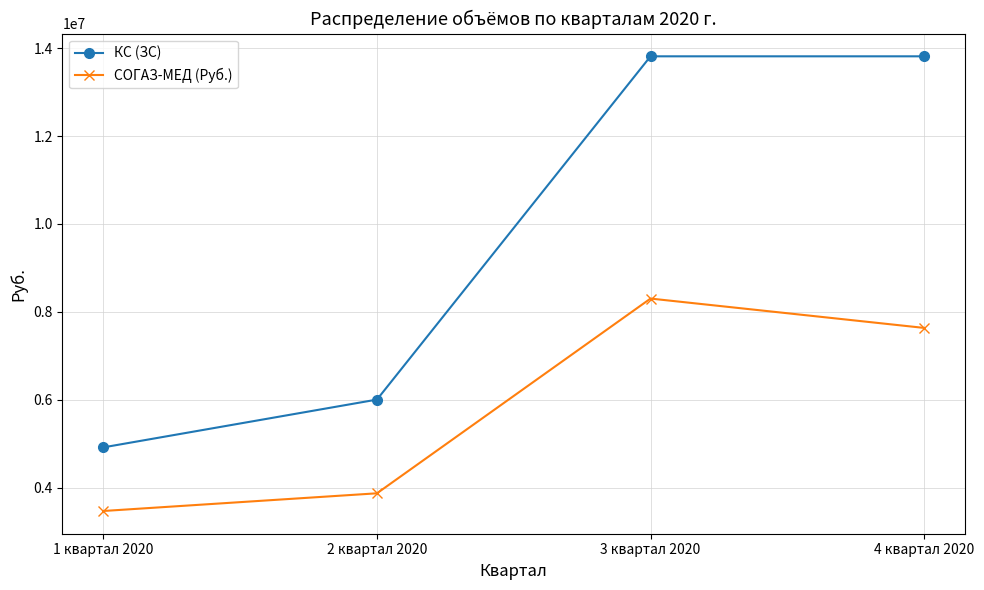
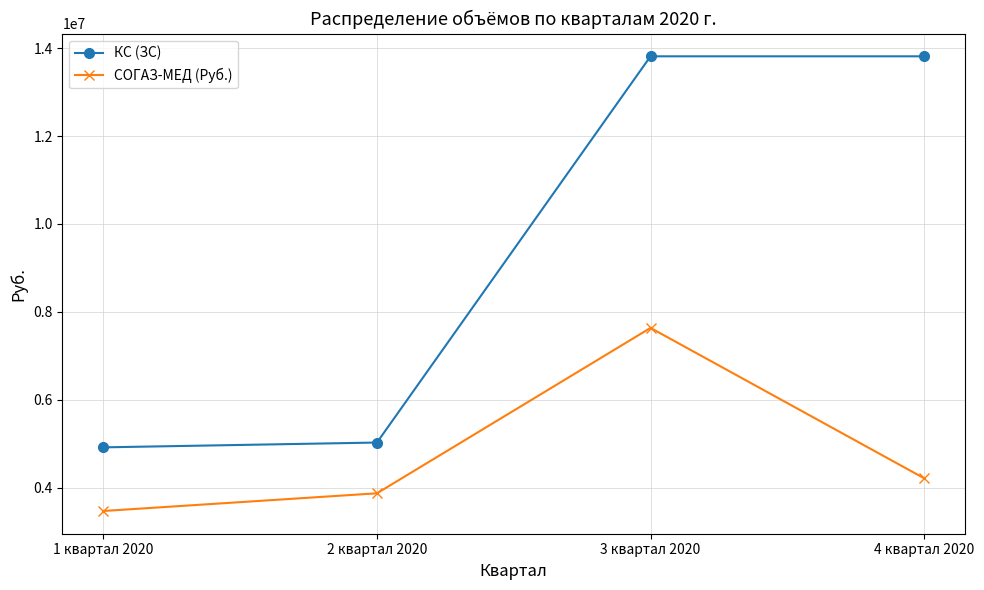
КС (ЗС), 2 квартал 2020: 6000000 -> 5000000
СОГАЗ-МЕД (Руб.), 3 квартал 2020: 8300000 -> 7600000
СОГАЗ-МЕД (Руб.), 4 квартал 2020: 7600000 -> 4200000
